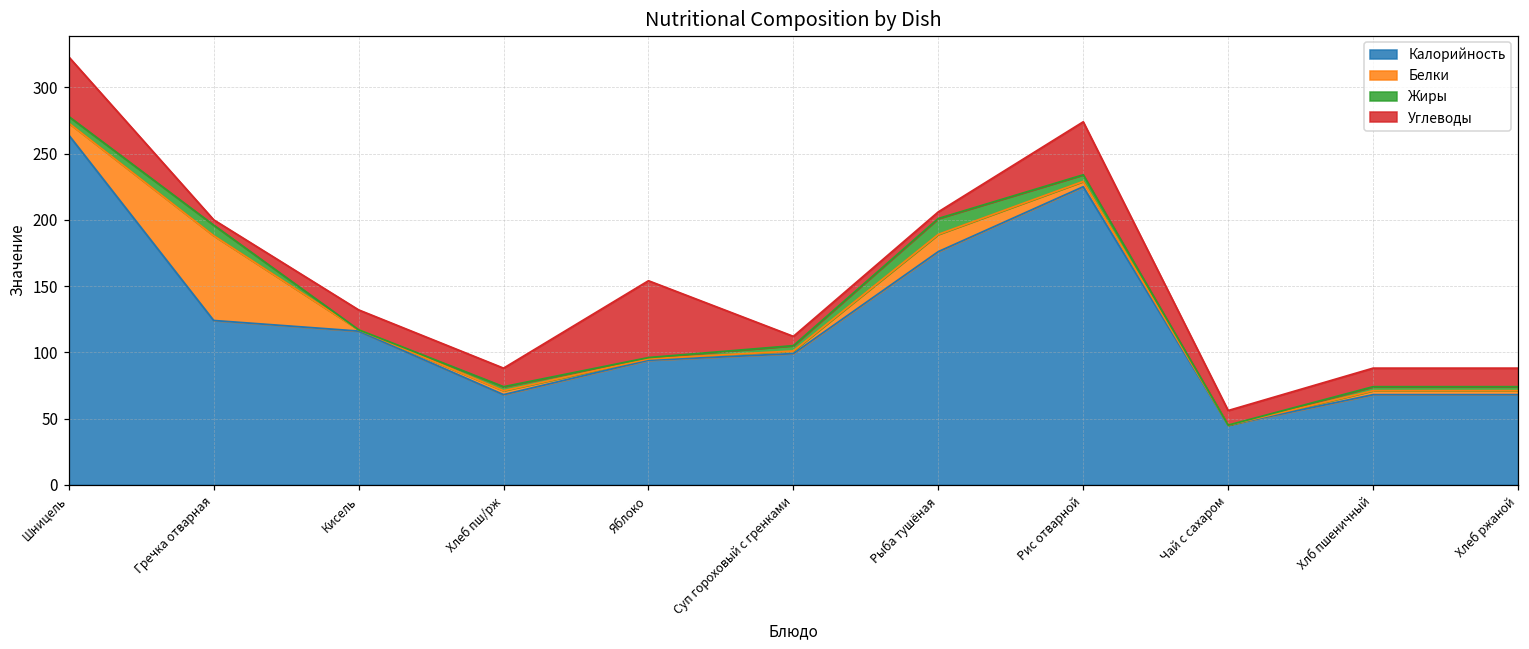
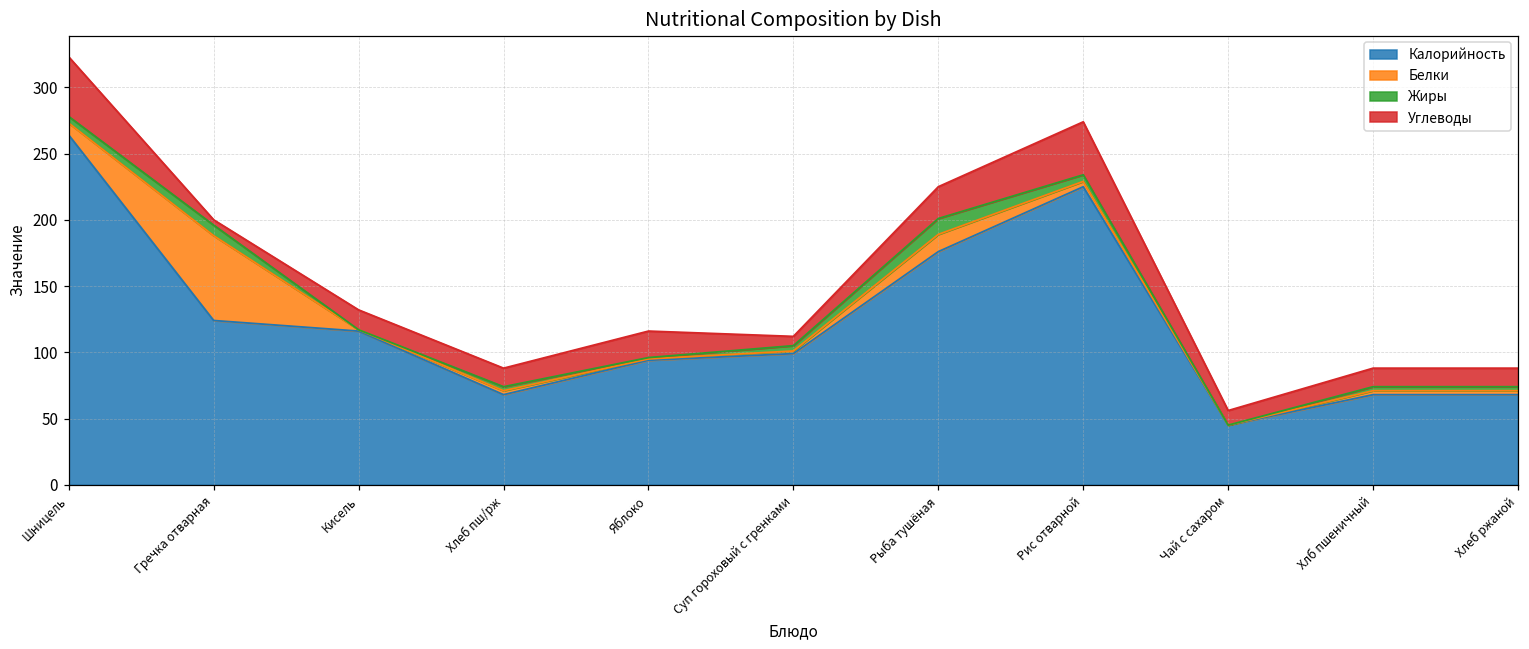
Углеводы, Яблоко: 58 -> 20
Углеводы, Рыба тушёная: 5 -> 24
